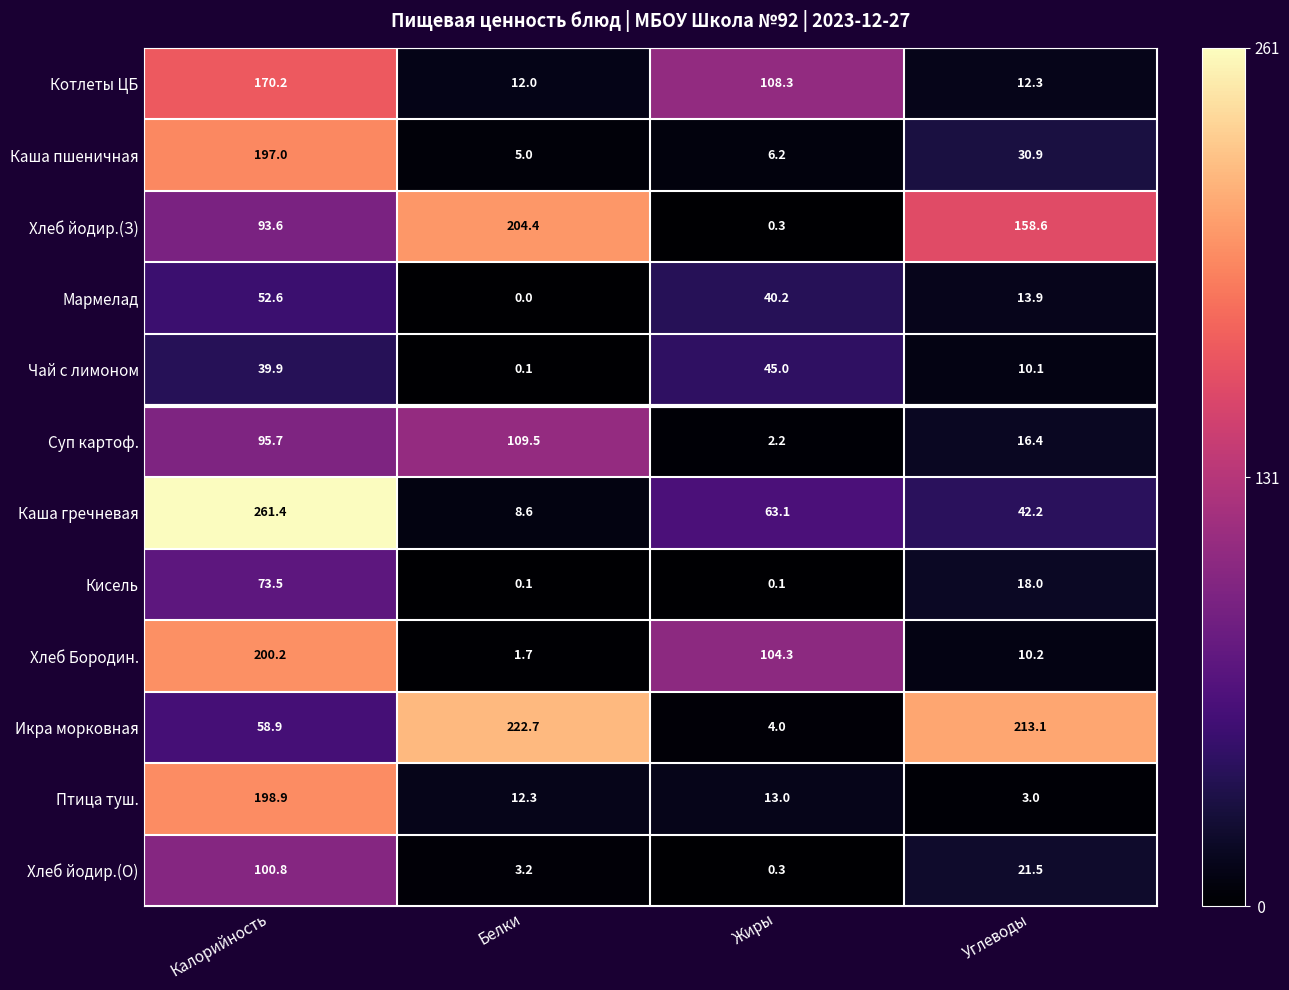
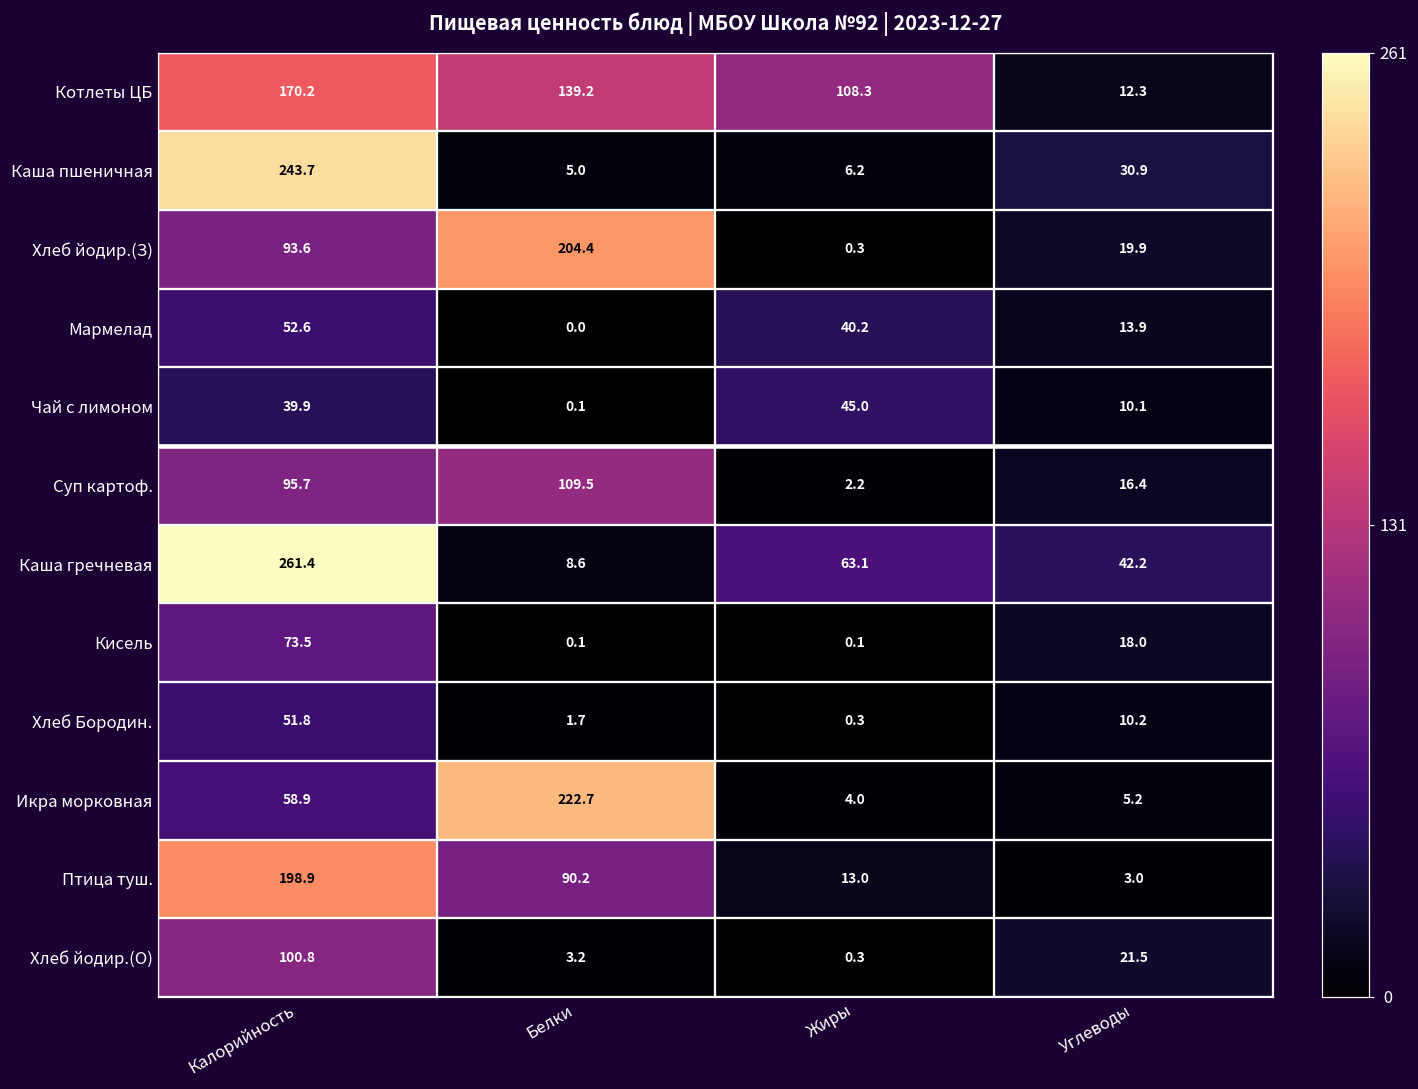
Котлеты ЦБ, Белки: 12.0 -> 139.2
Каша пшеничная, Калорийность: 197.0 -> 243.7
Хлеб йодир.(З), Углеводы: 158.6 -> 19.9
Хлеб Бородин., Калорийность: 200.2 -> 51.8
Хлеб Бородин., Жиры: 104.3 -> 0.3
Икра морковная, Углеводы: 213.1 -> 5.2
Птица туш., Белки: 12.3 -> 90.2
